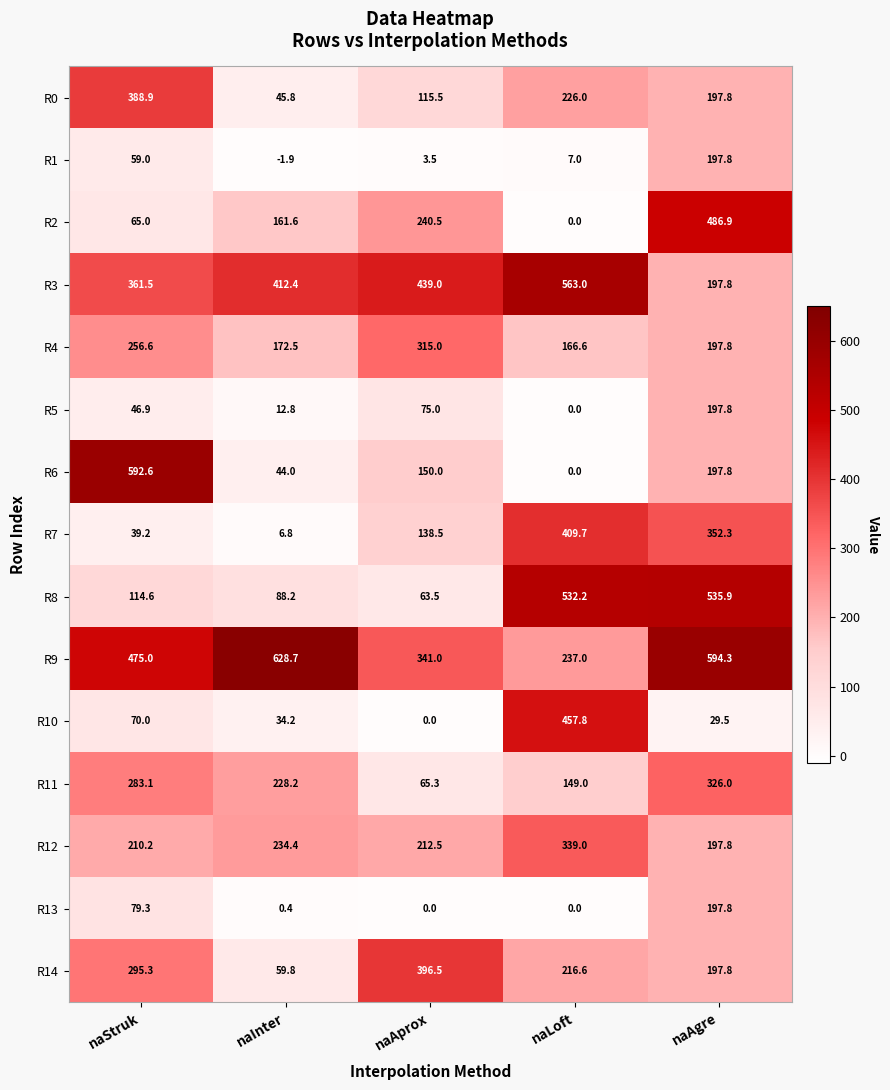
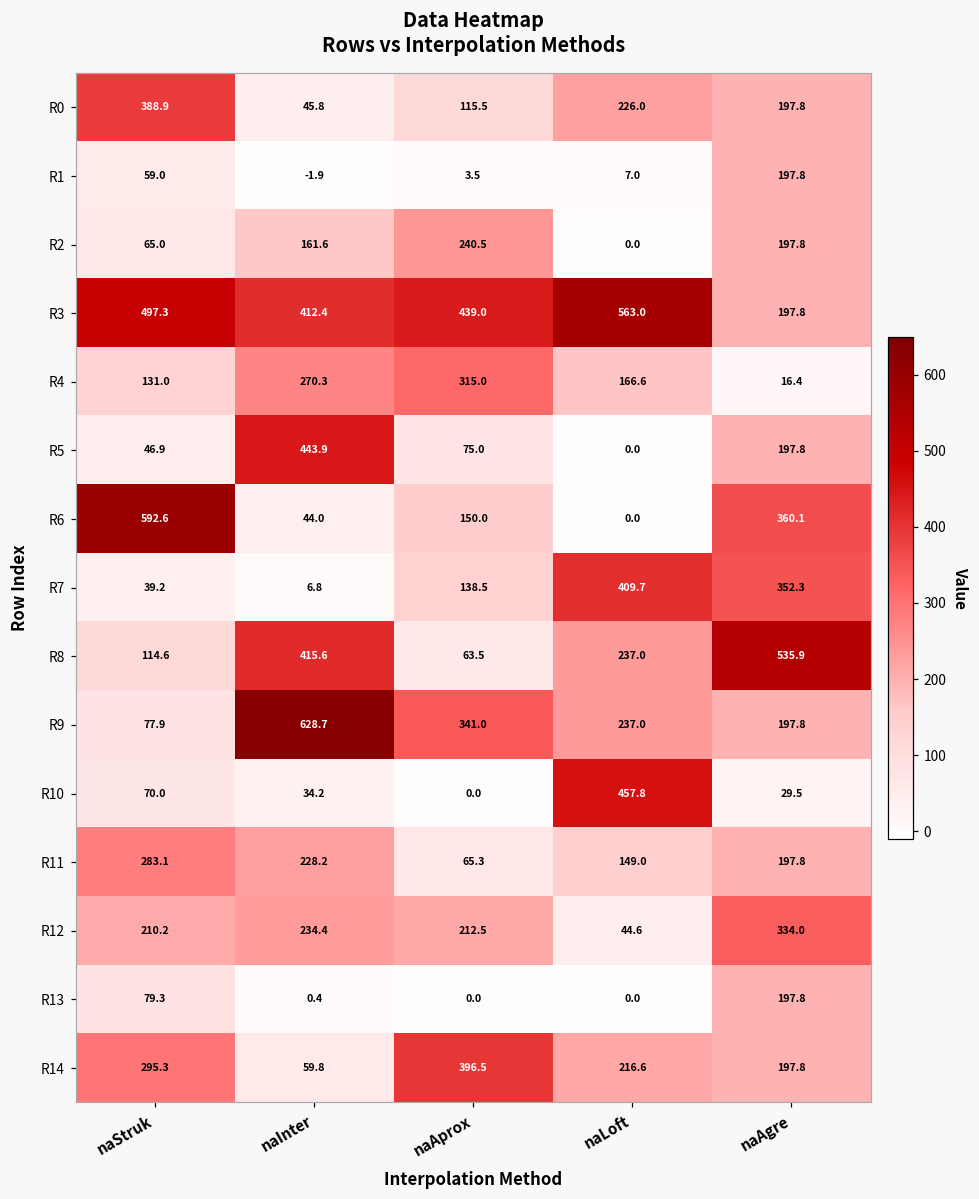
R2, naAgre: 486.9 -> 197.8
R3, naStruk: 361.5 -> 497.3
R4, naStruk: 256.6 -> 131.0
R4, naInter: 172.5 -> 270.3
R4, naAgre: 197.8 -> 16.4
R5, naInter: 12.8 -> 443.9
R6, naAgre: 197.8 -> 360.1
R8, naInter: 88.2 -> 415.6
R8, naLoft: 532.2 -> 237.0
R9, naStruk: 475.0 -> 77.9
R9, naAgre: 594.3 -> 197.8
R11, naAgre: 326.0 -> 197.8
R12, naLoft: 339.0 -> 44.6
R12, naAgre: 197.8 -> 334.0
